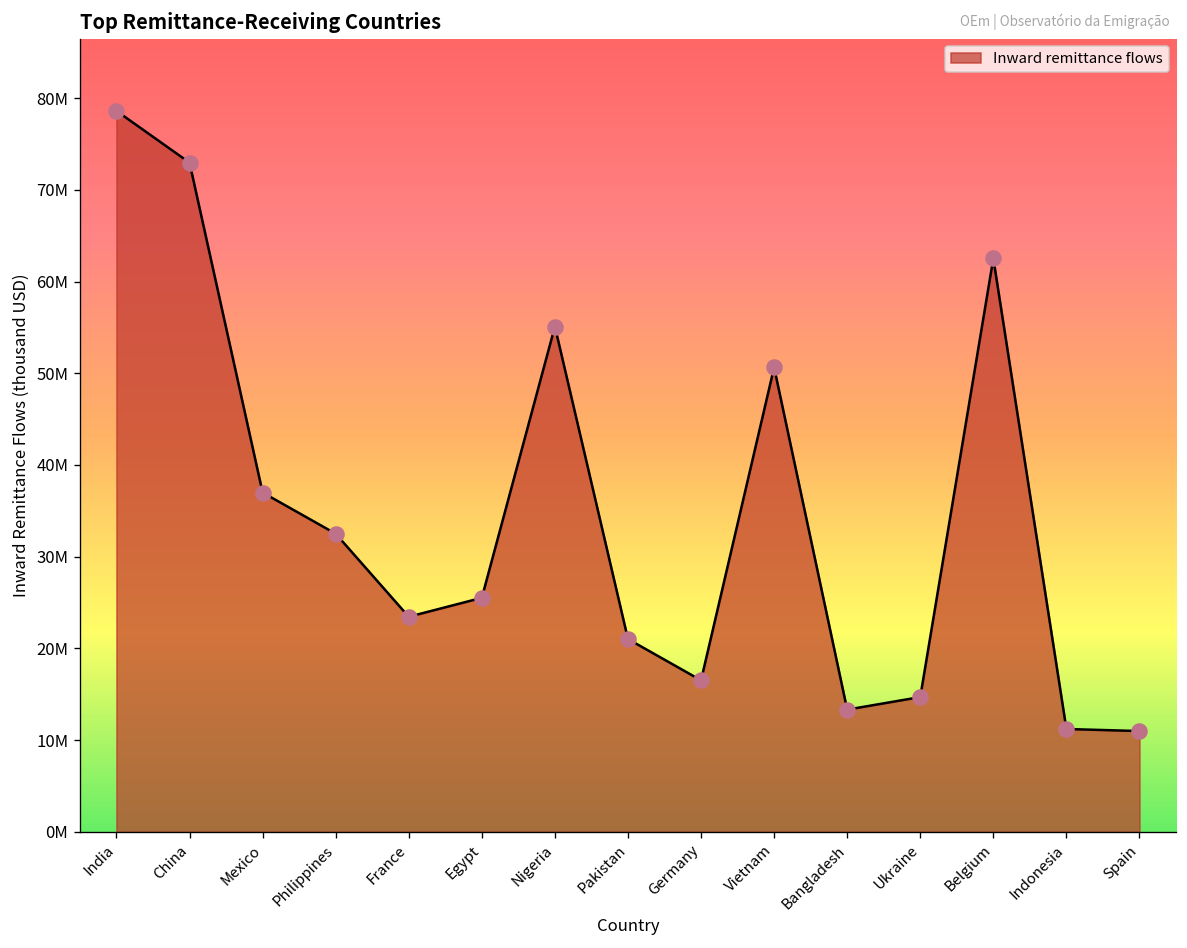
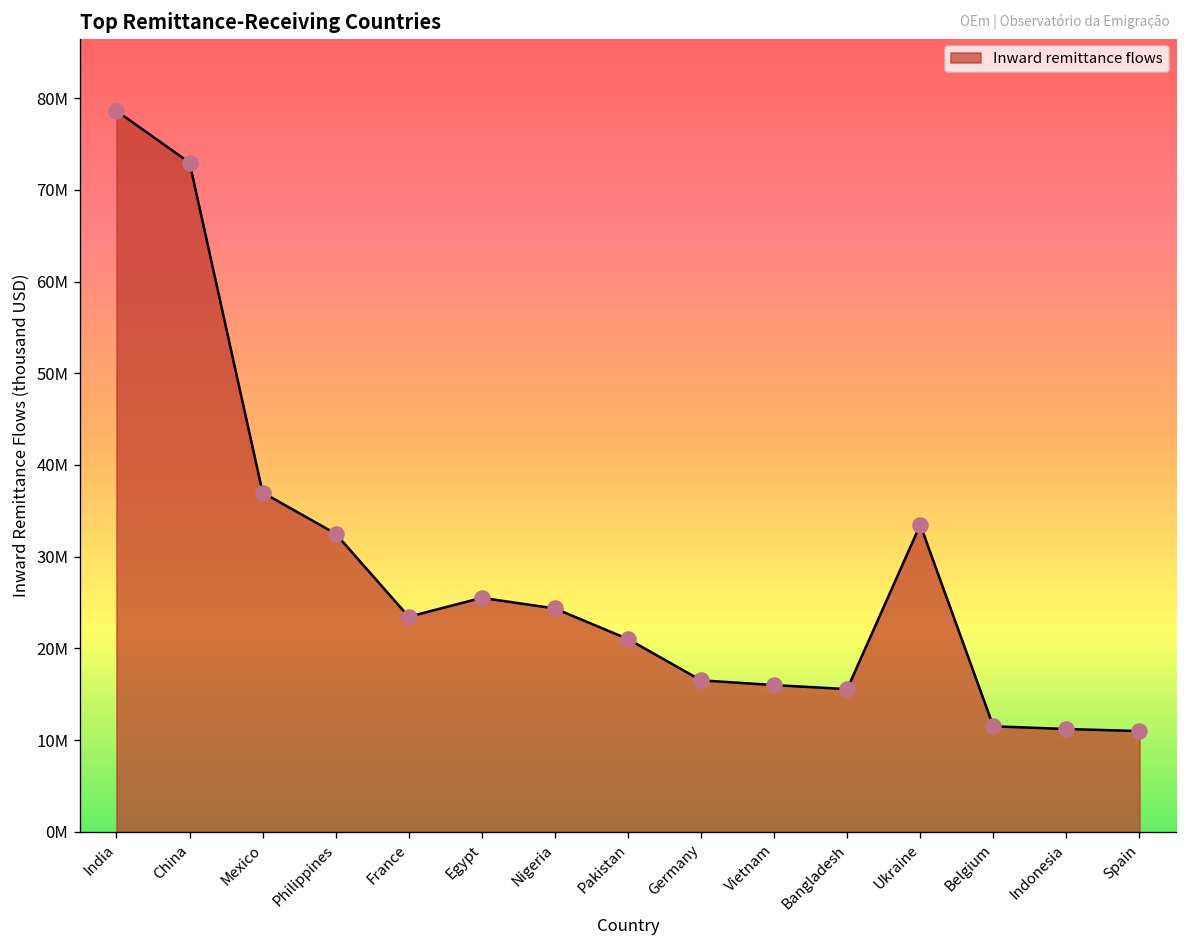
Nigeria: 55000000 -> 24000000
Vietnam: 51000000 -> 16000000
Bangladesh: 13000000 -> 16000000
Ukraine: 15000000 -> 33000000
Belgium: 63000000 -> 12000000
